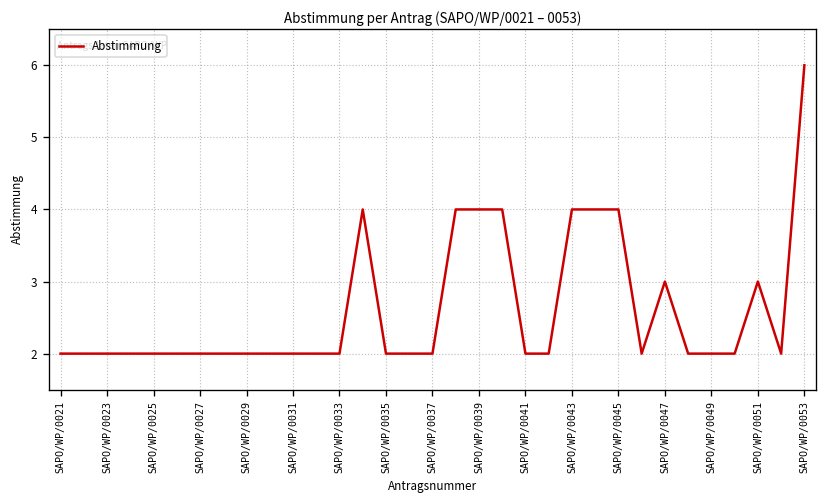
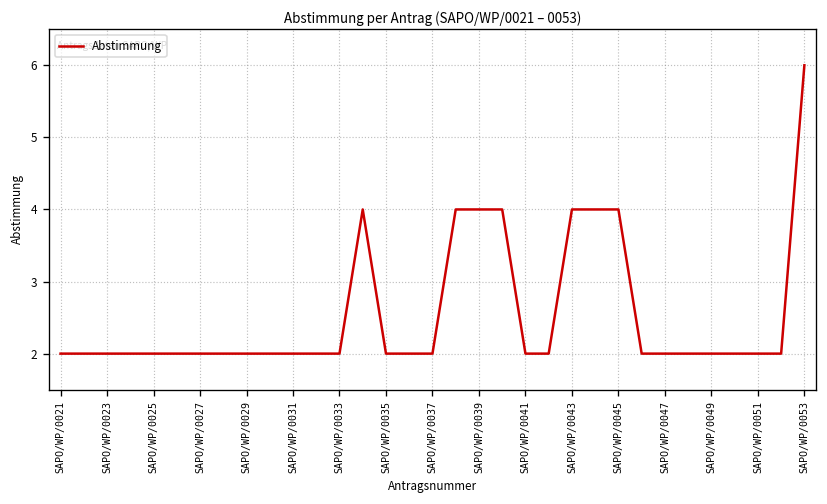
SAPO/WP/0047: 3 -> 2
SAPO/WP/0051: 3 -> 2
